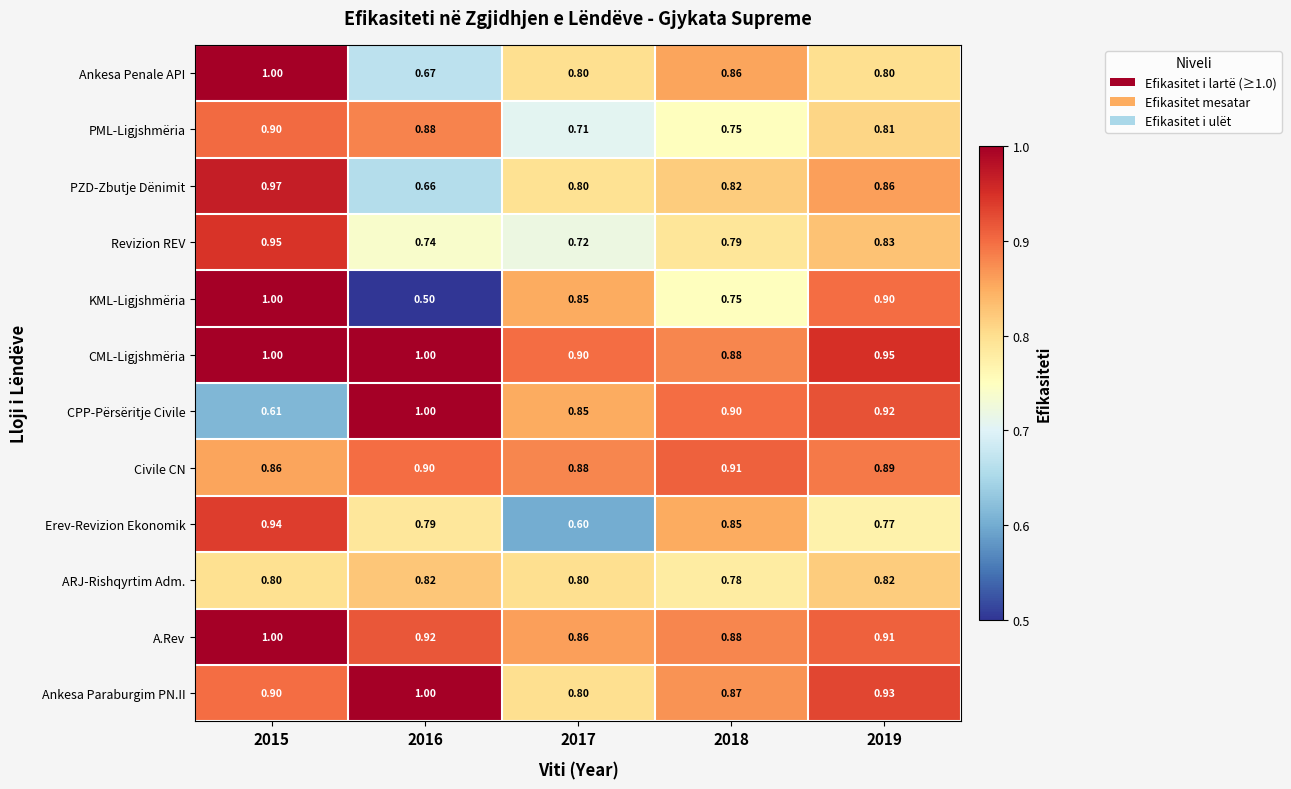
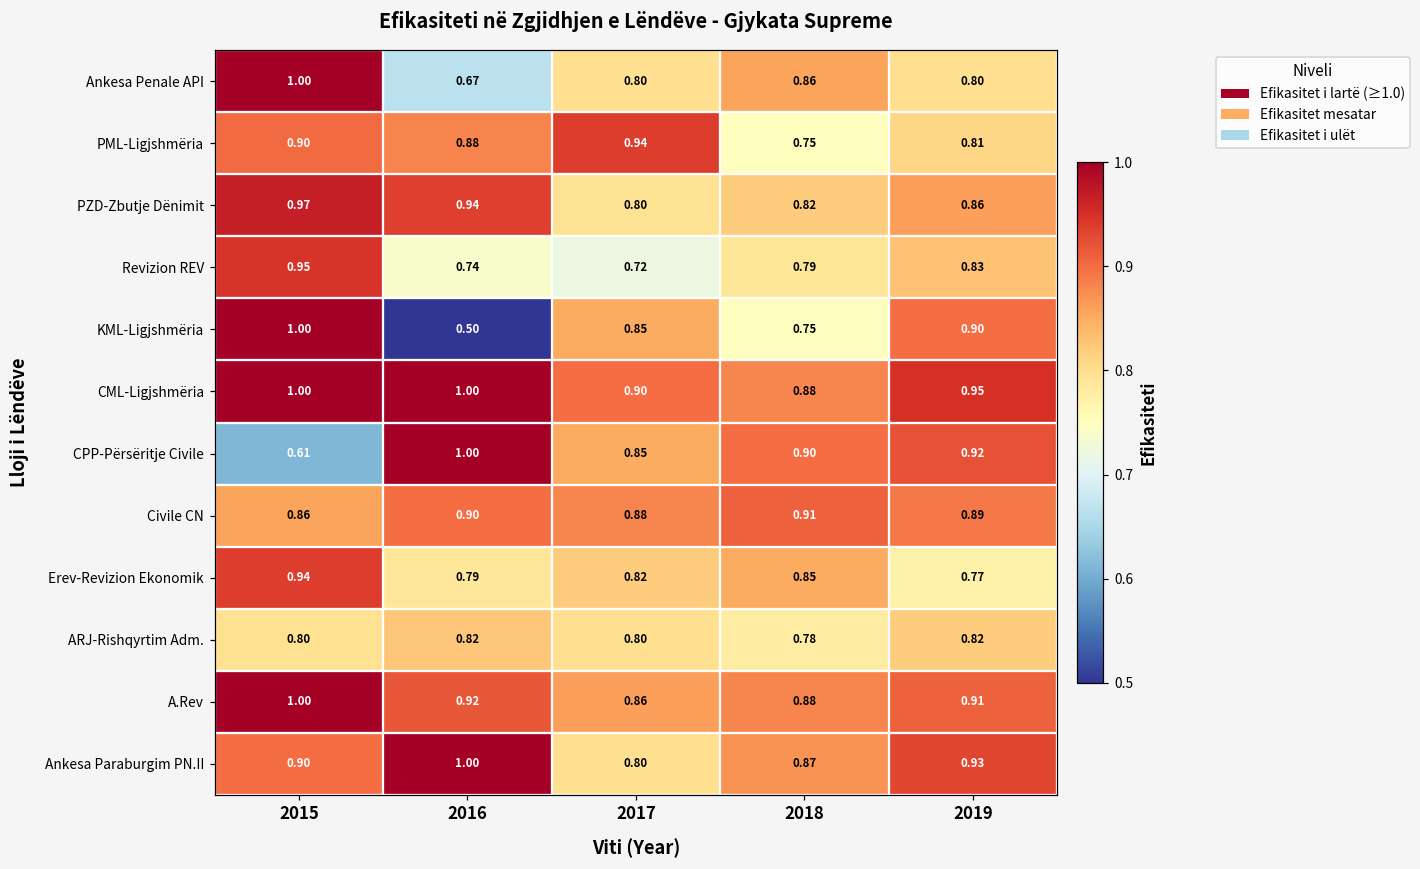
PML-Ligjshmëria, 2017: 0.71 -> 0.94
PZD-Zbutje Dënimit, 2016: 0.66 -> 0.94
Erev-Revizion Ekonomik, 2017: 0.60 -> 0.82
